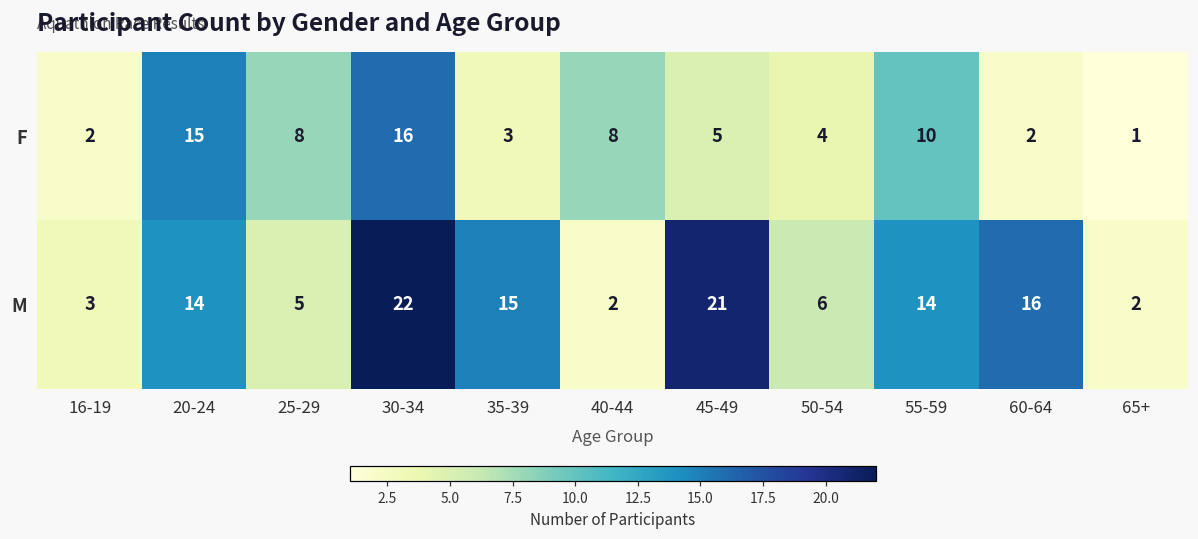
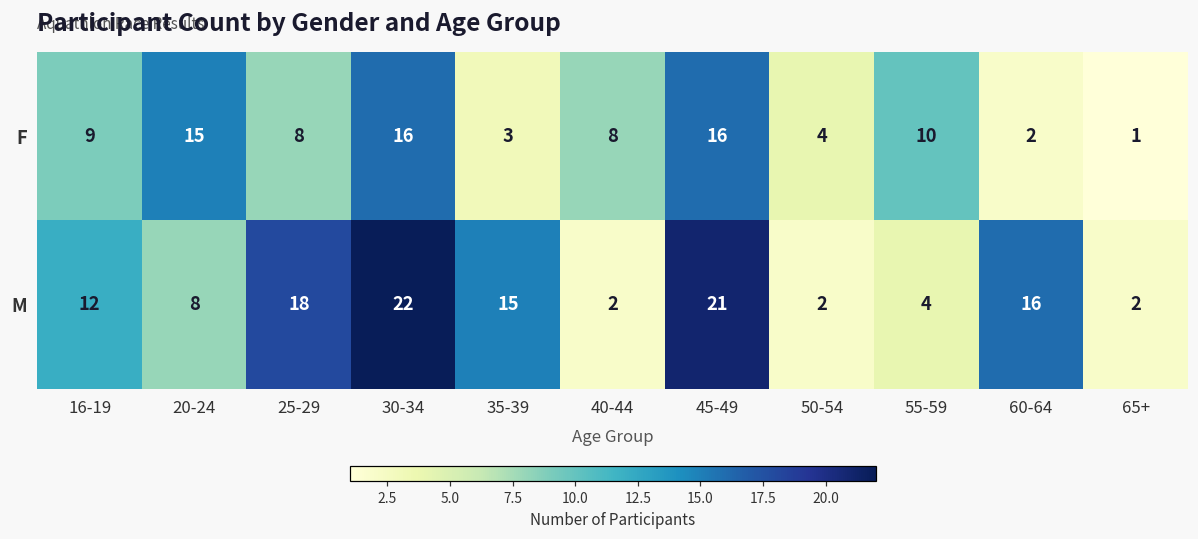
F, 16-19: 2 -> 9
F, 45-49: 5 -> 16
M, 16-19: 3 -> 12
M, 20-24: 14 -> 8
M, 25-29: 5 -> 18
M, 50-54: 6 -> 2
M, 55-59: 14 -> 4
